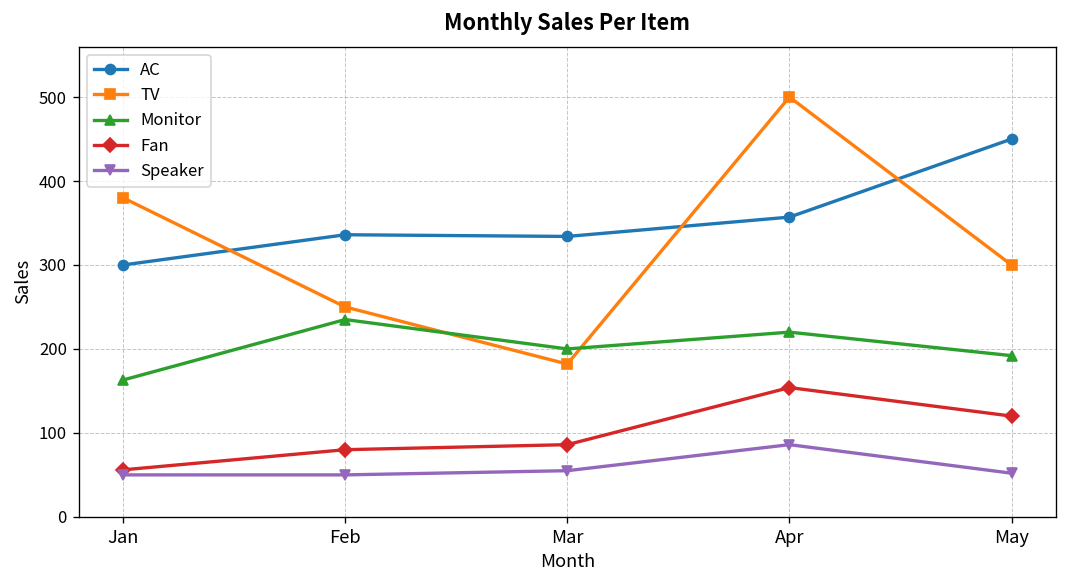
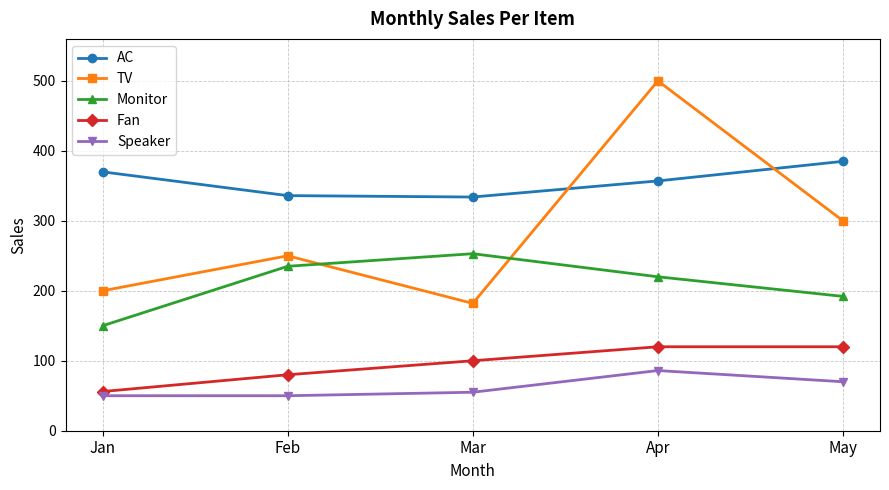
AC, Jan: 300 -> 370
TV, Jan: 380 -> 200
Monitor, Jan: 160 -> 150
Monitor, Mar: 200 -> 250
Fan, Mar: 90 -> 100
Fan, Apr: 150 -> 120
AC, May: 450 -> 390
Speaker, May: 50 -> 70
